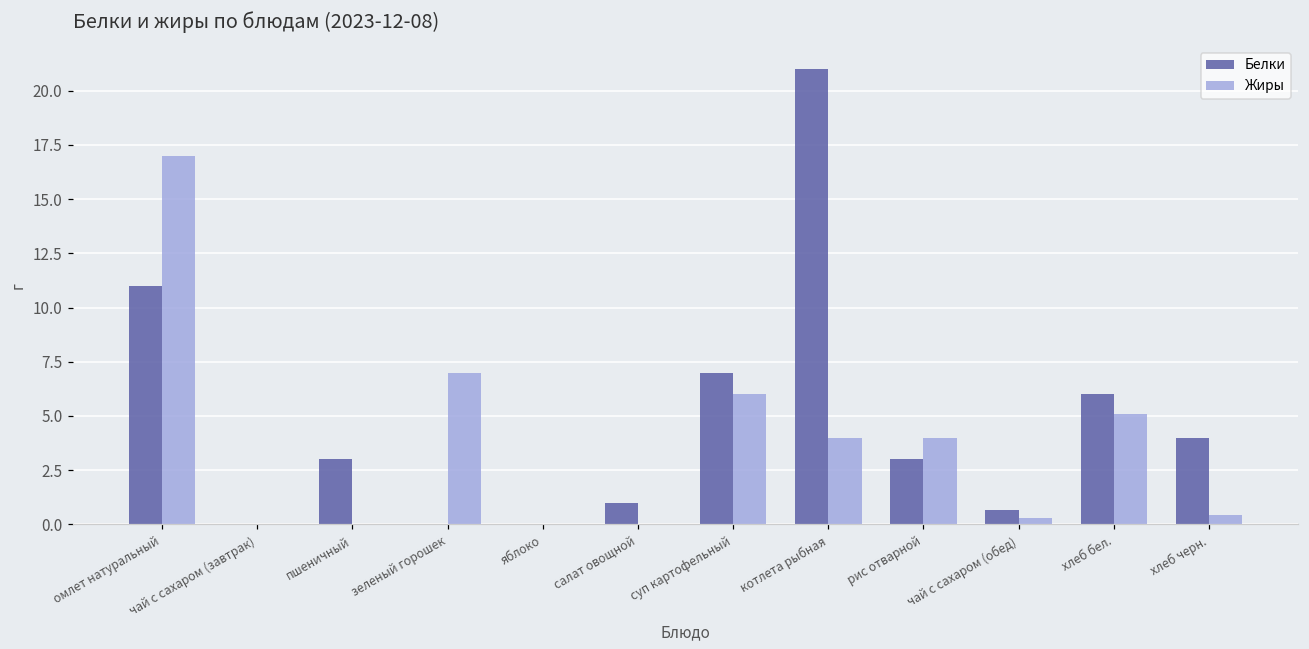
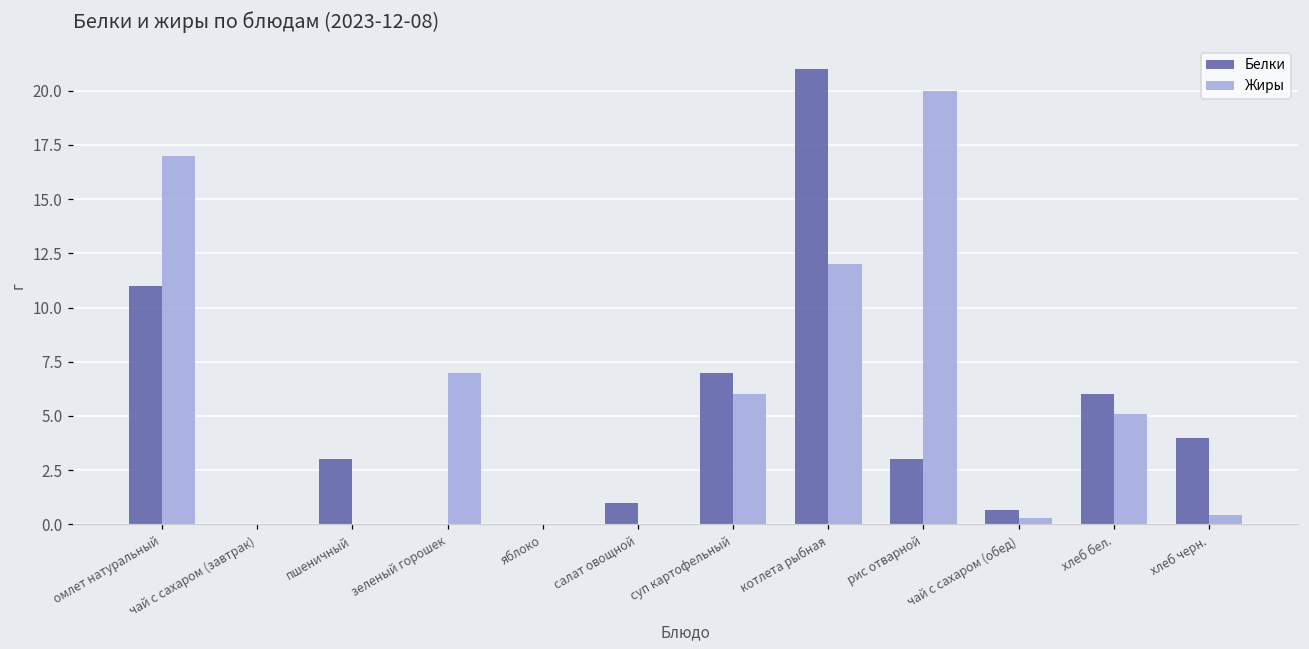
Жиры, котлета рыбная: 4 -> 12
Жиры, рис отварной: 4 -> 20
